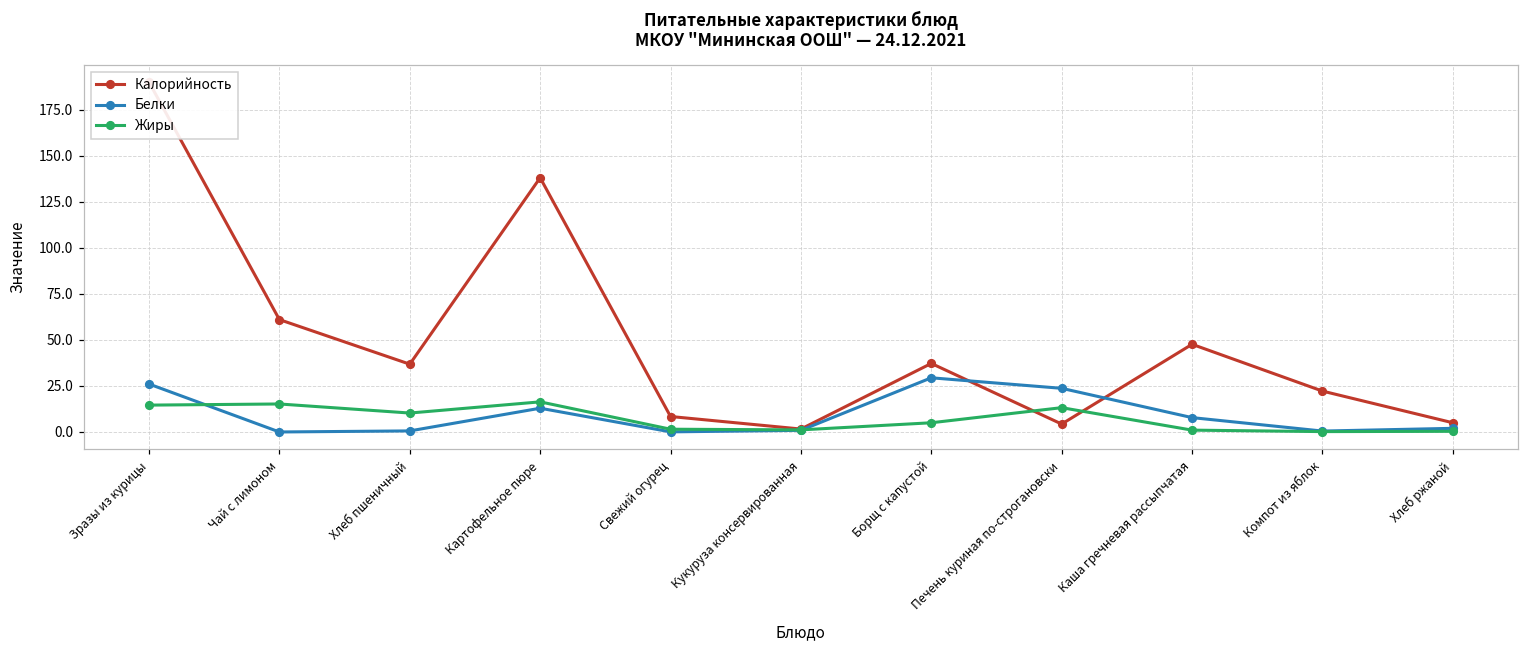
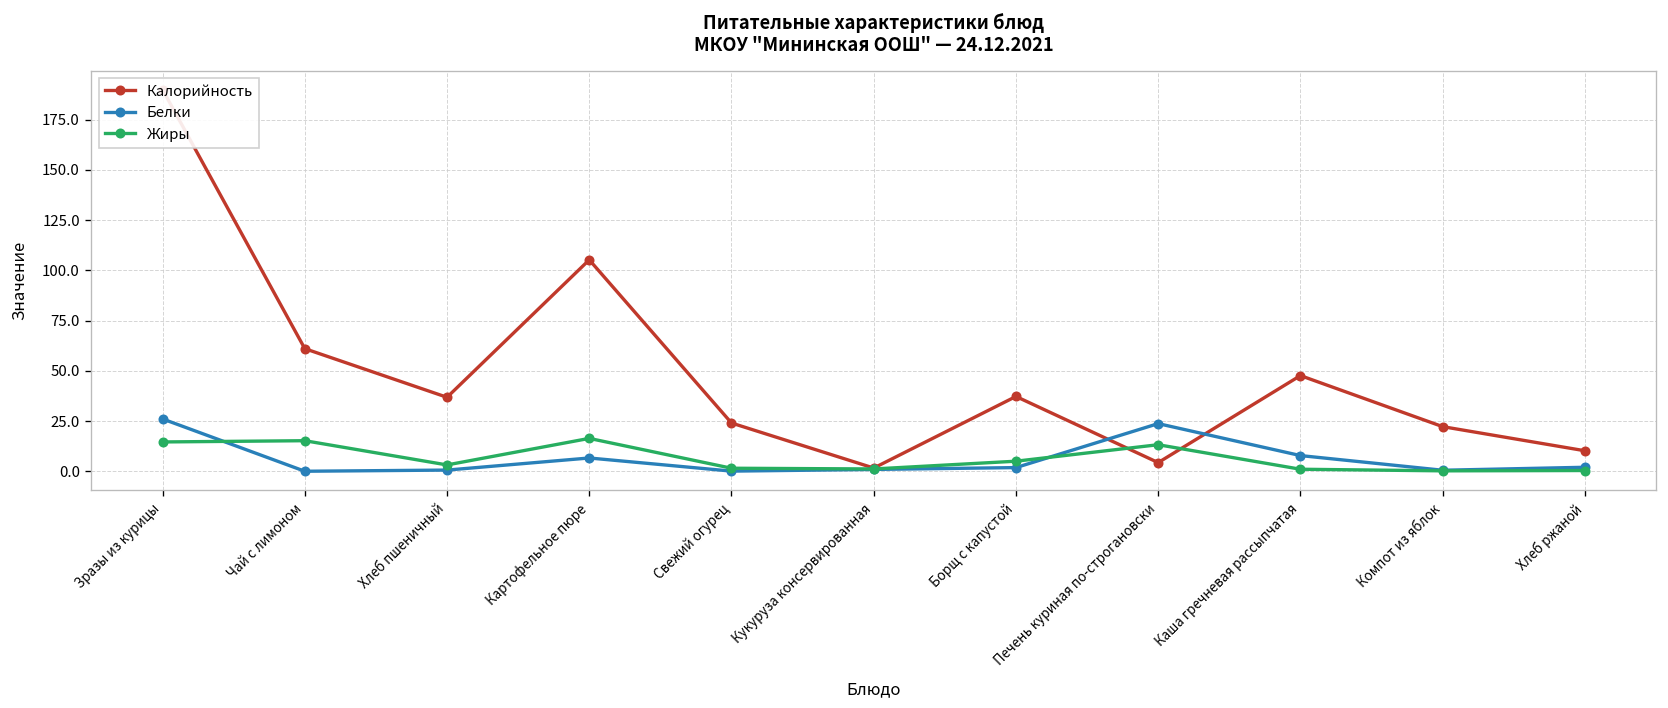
Жиры, Хлеб пшеничный: 10 -> 3
Калорийность, Картофельное пюре: 138 -> 105
Белки, Картофельное пюре: 13 -> 7
Калорийность, Свежий огурец: 8 -> 24
Белки, Борщ с капустой: 29 -> 2
Калорийность, Хлеб ржаной: 5 -> 10
